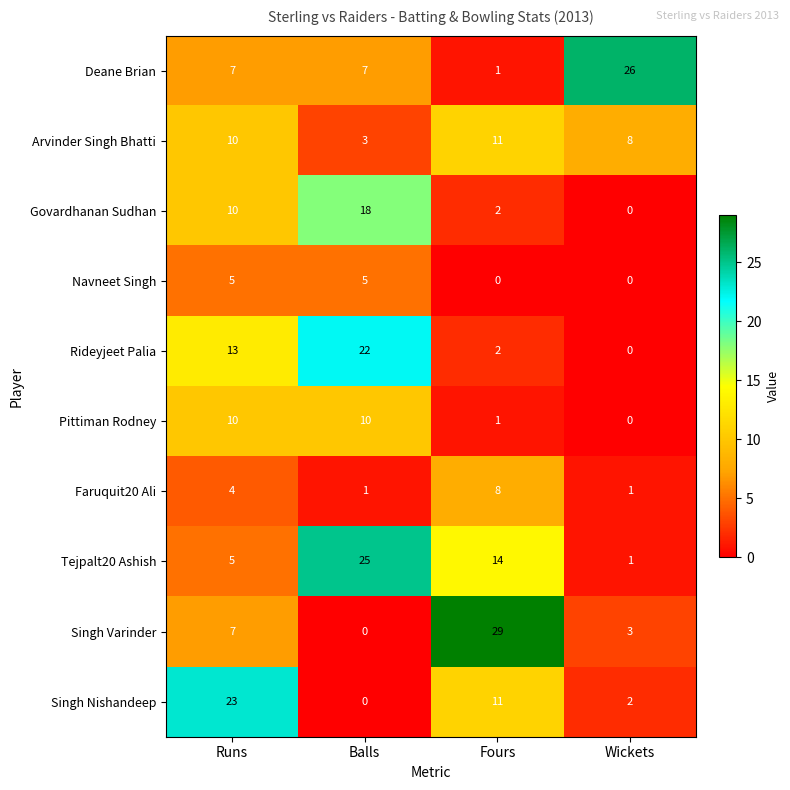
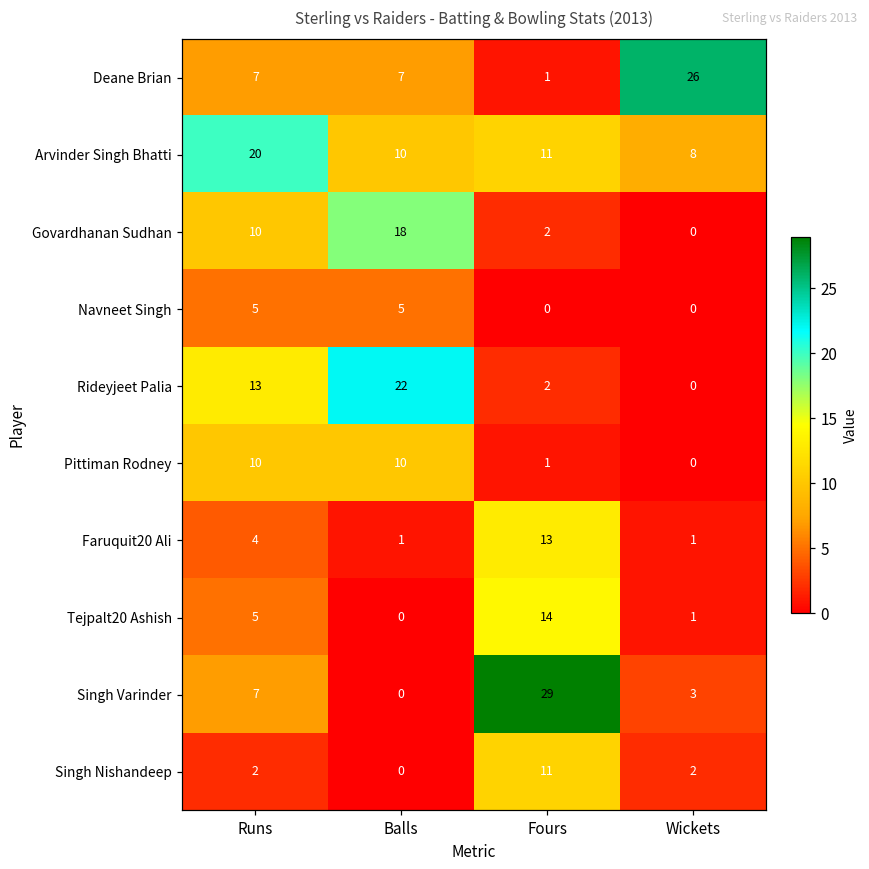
Arvinder Singh Bhatti, Runs: 10 -> 20
Arvinder Singh Bhatti, Balls: 3 -> 10
Faruquit20 Ali, Fours: 8 -> 13
Tejpalt20 Ashish, Balls: 25 -> 0
Singh Nishandeep, Runs: 23 -> 2
